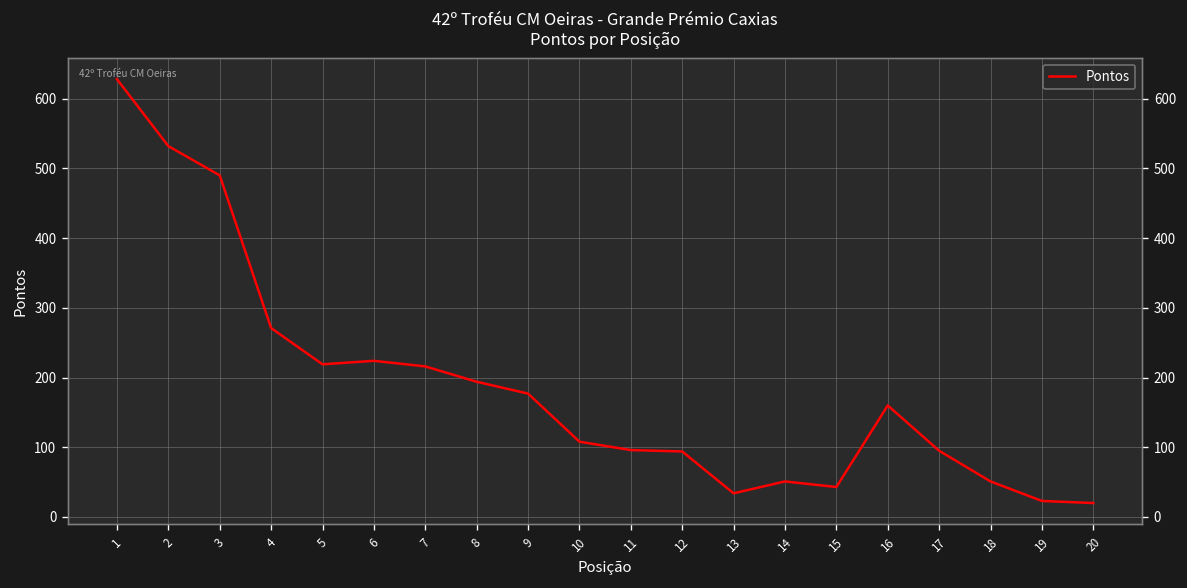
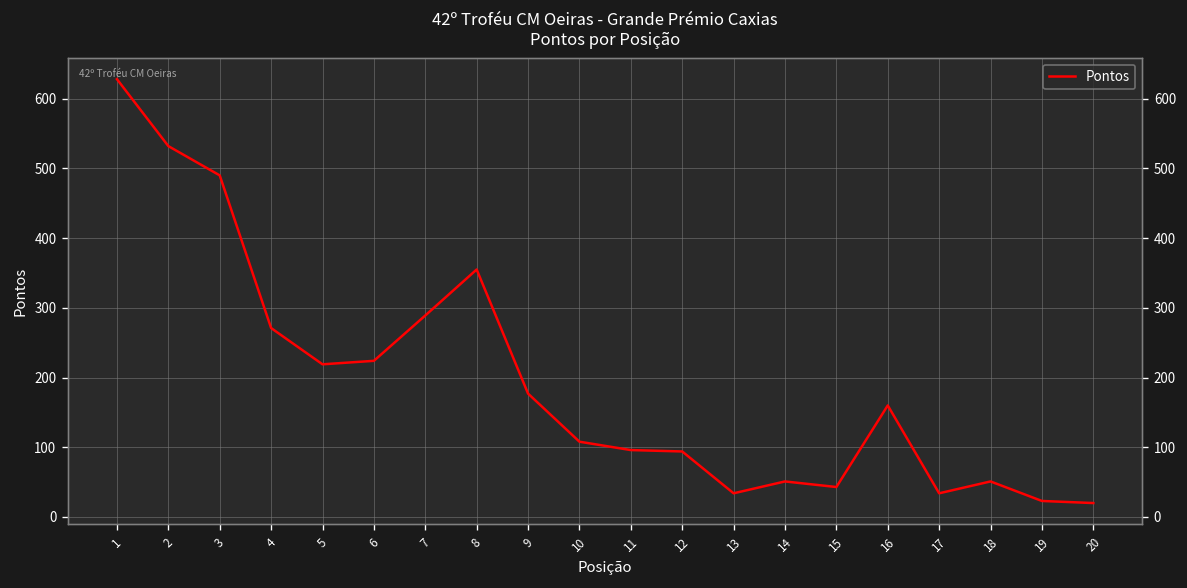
7: 220 -> 290
8: 190 -> 360
17: 100 -> 30
